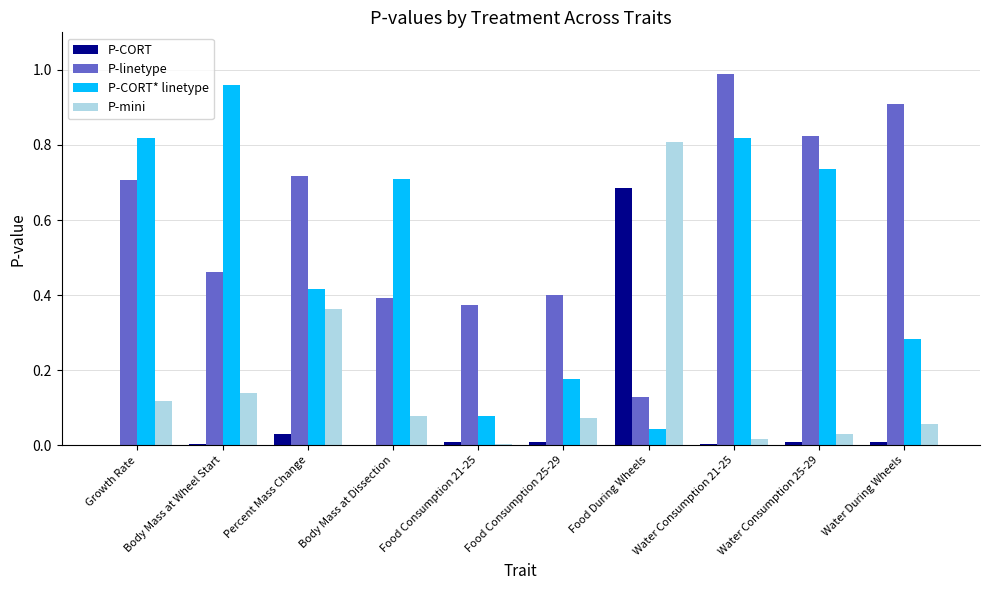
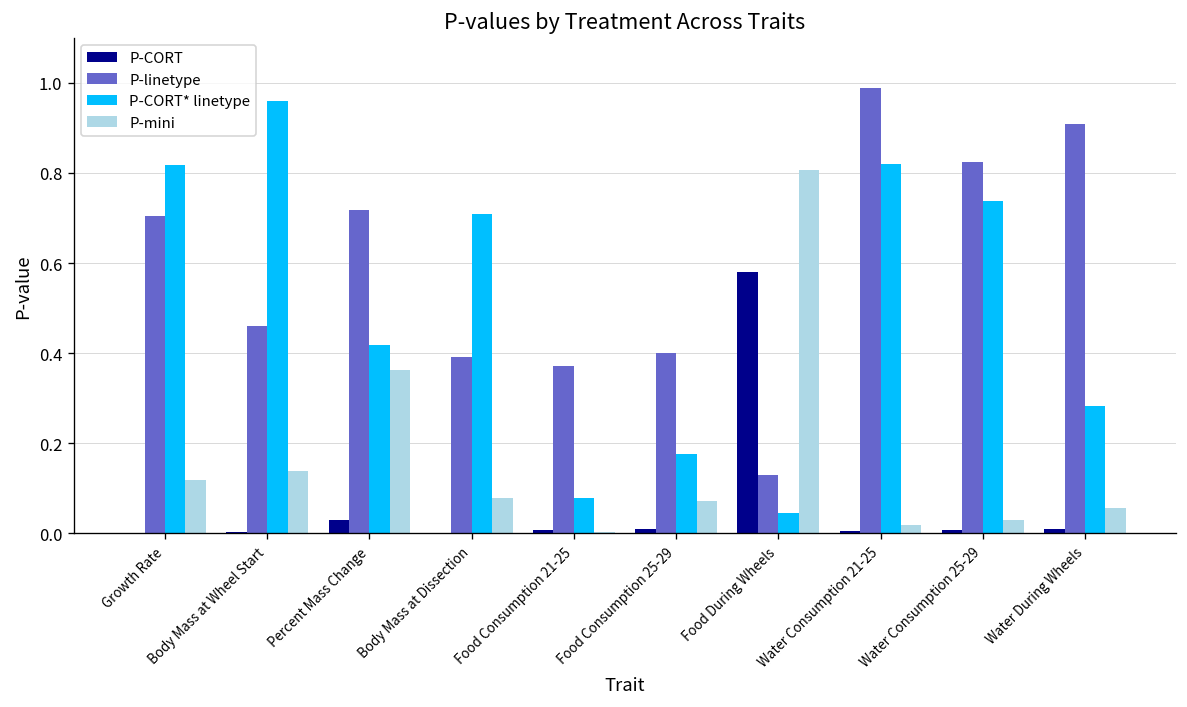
P-CORT, Food During Wheels: 0.69 -> 0.58
